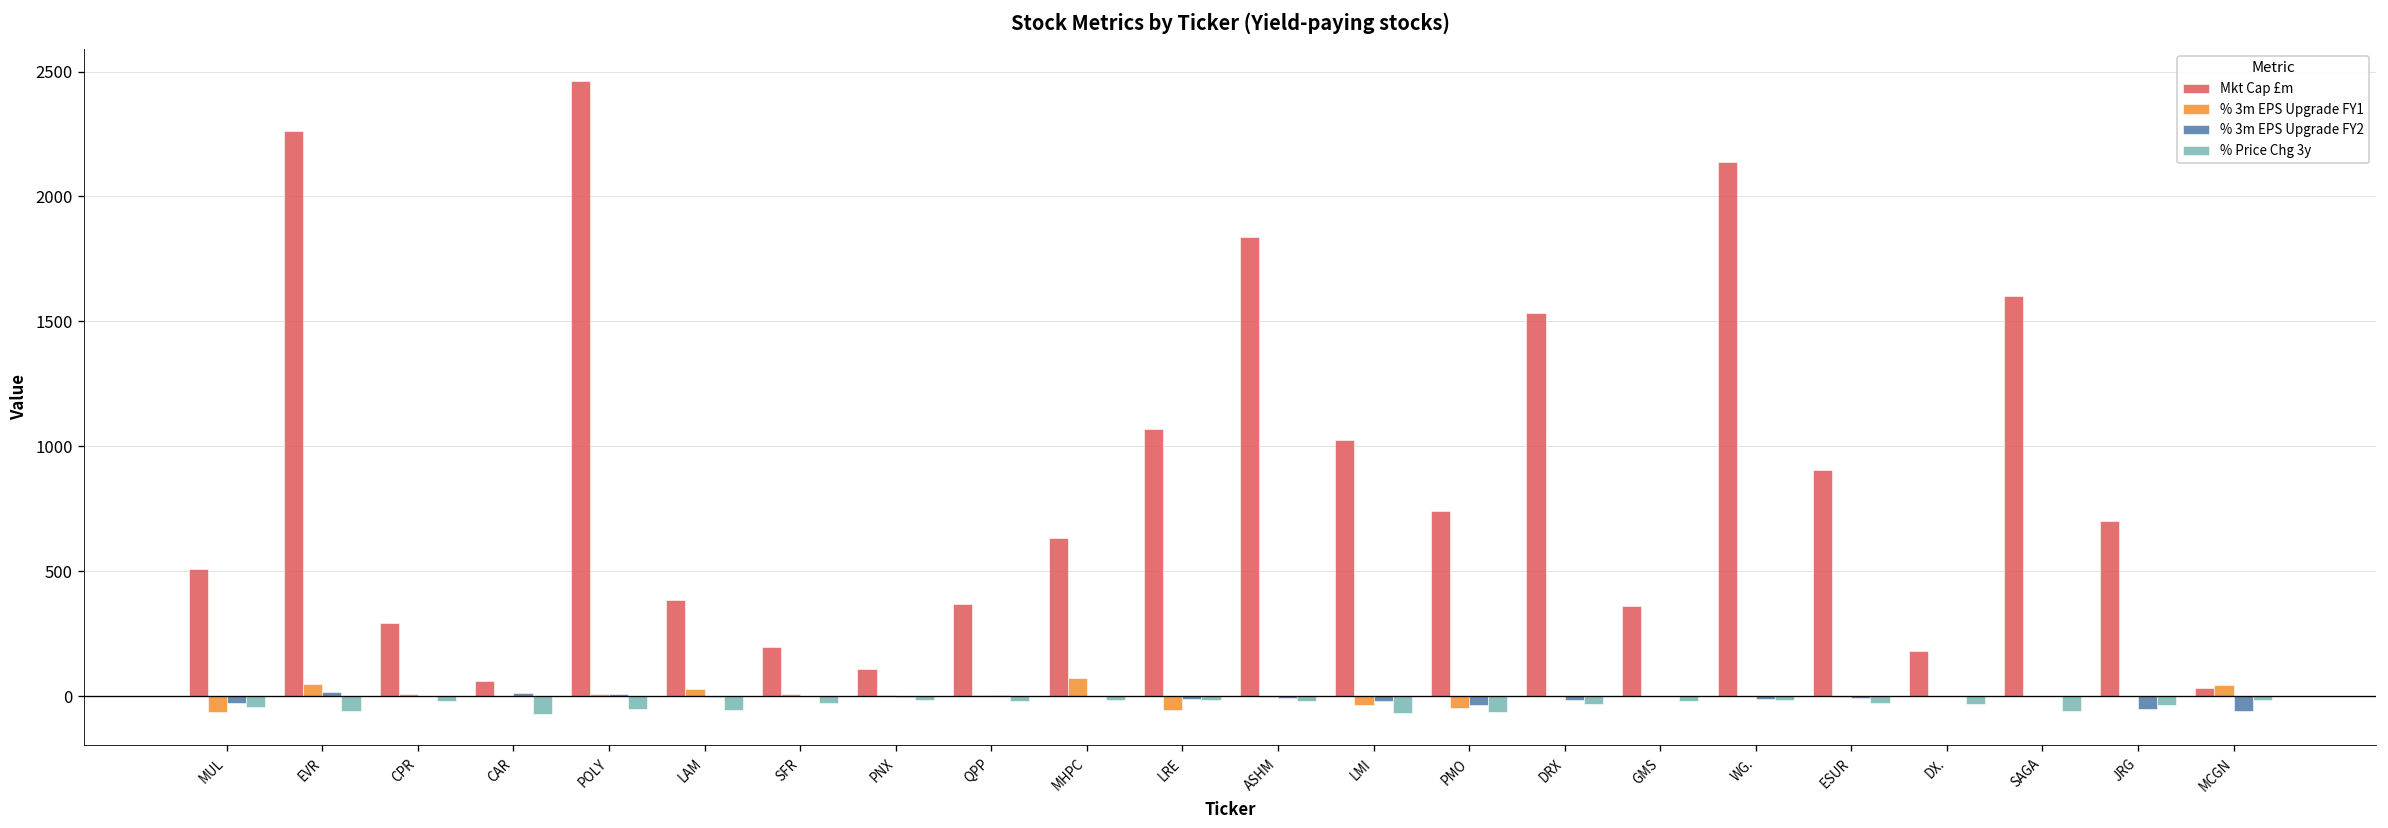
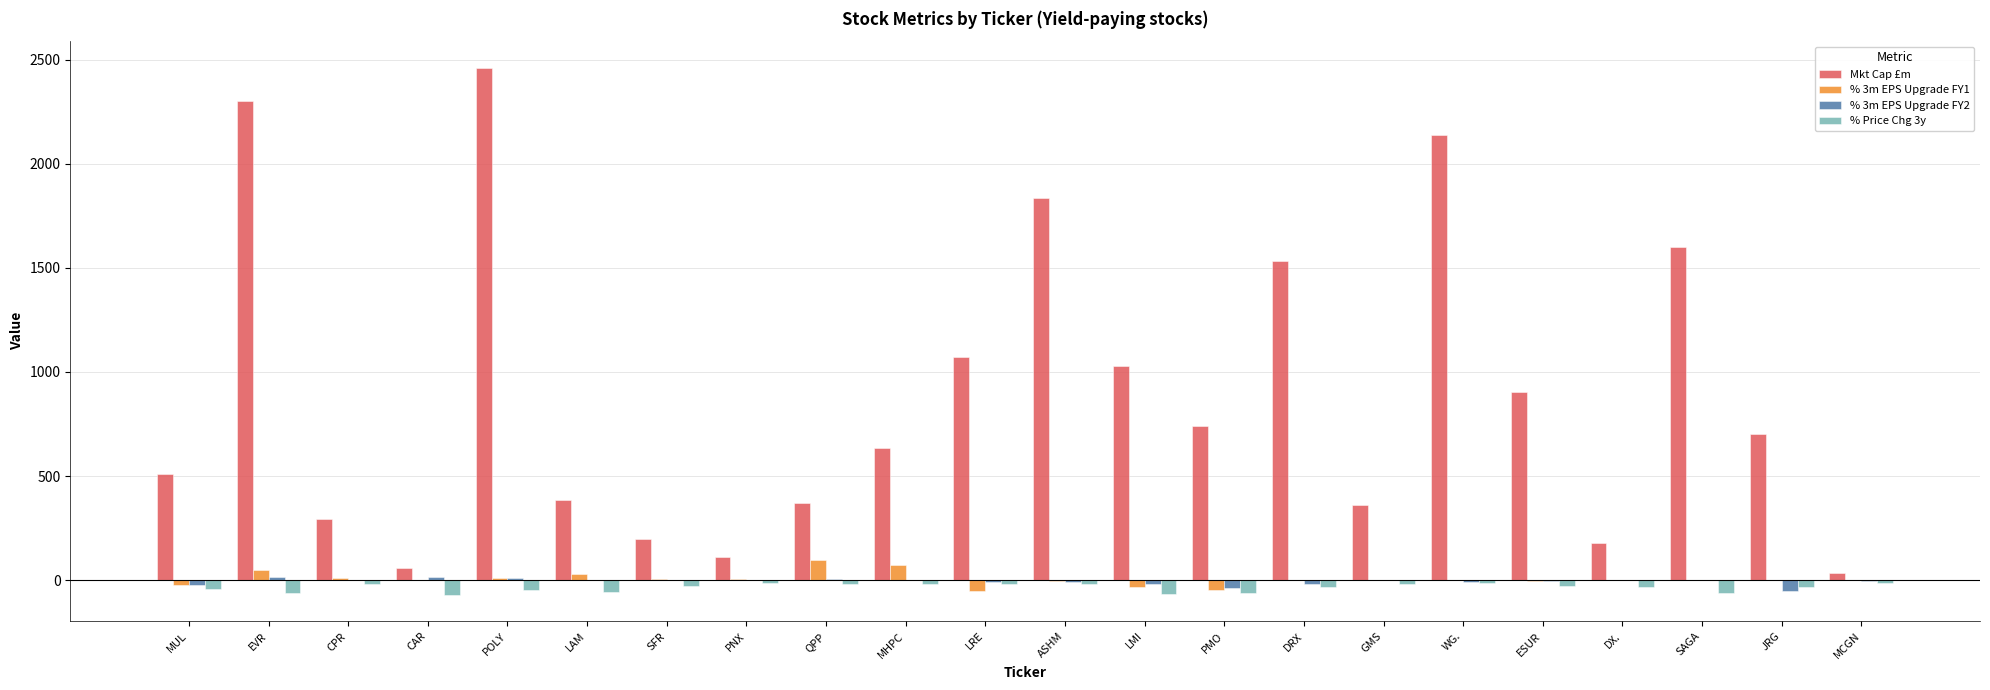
% 3m EPS Upgrade FY1, MUL: -60 -> -20
Mkt Cap £m, EVR: 2260 -> 2300
% 3m EPS Upgrade FY1, QPP: 0 -> 100
% 3m EPS Upgrade FY1, MCGN: 50 -> 0
% 3m EPS Upgrade FY2, MCGN: -60 -> 0
